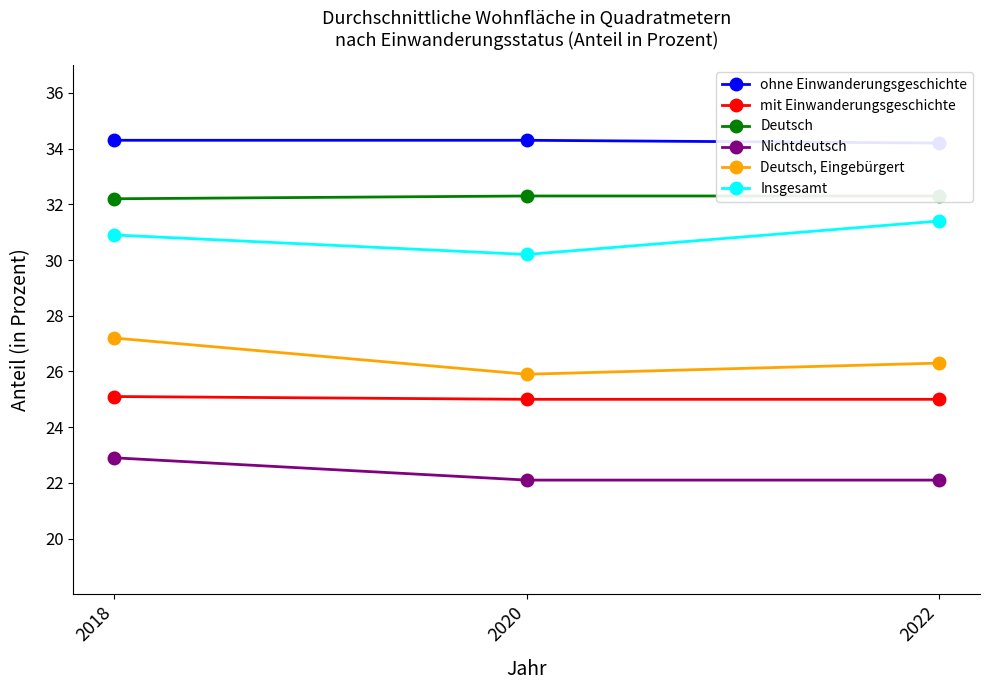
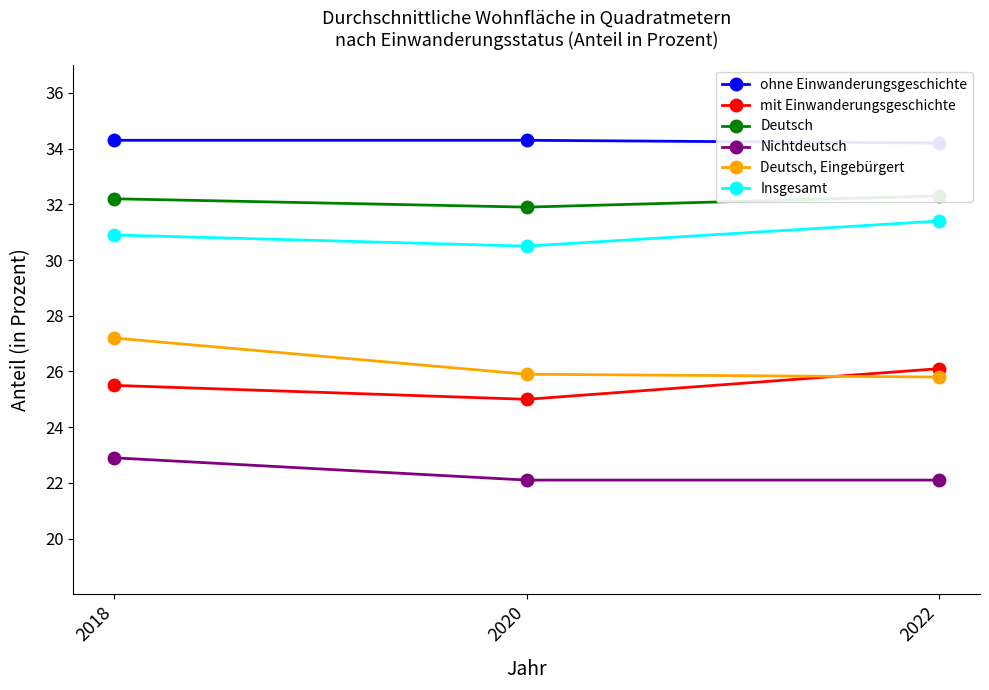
mit Einwanderungsgeschichte, 2018: 25.1 -> 25.5
Deutsch, 2020: 32.3 -> 31.9
Insgesamt, 2020: 30.2 -> 30.5
mit Einwanderungsgeschichte, 2022: 25.0 -> 26.1
Deutsch, Eingebürgert, 2022: 26.3 -> 25.8
